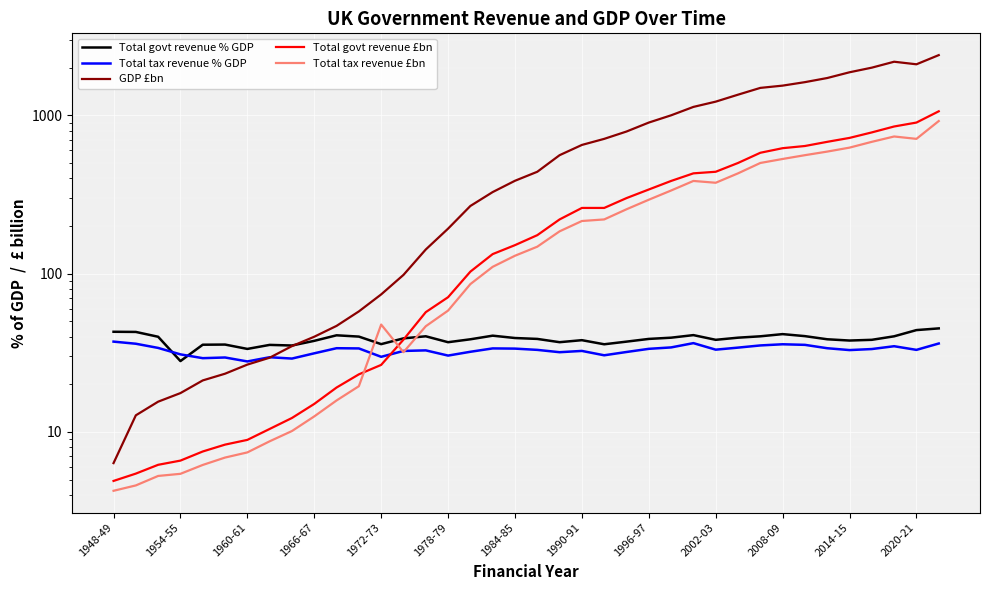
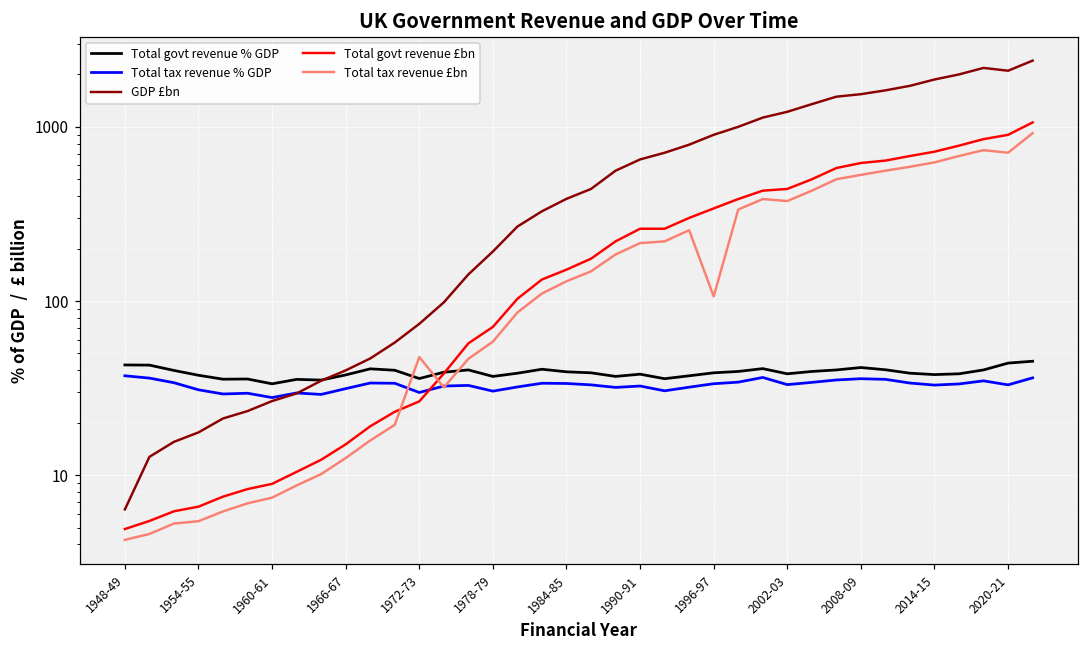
Total govt revenue % GDP, 1954-55: 28 -> 37
Total tax revenue £bn, 1996-97: 290 -> 110
